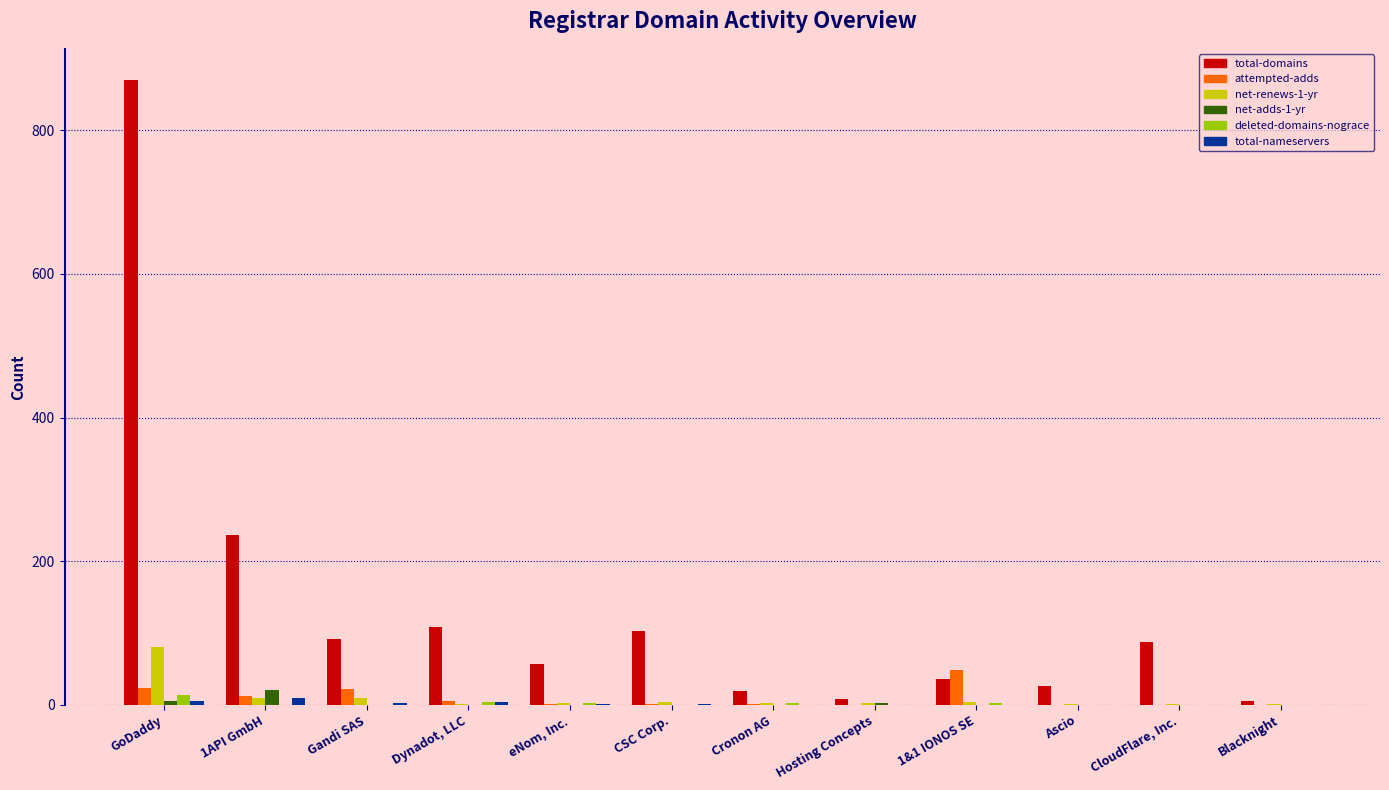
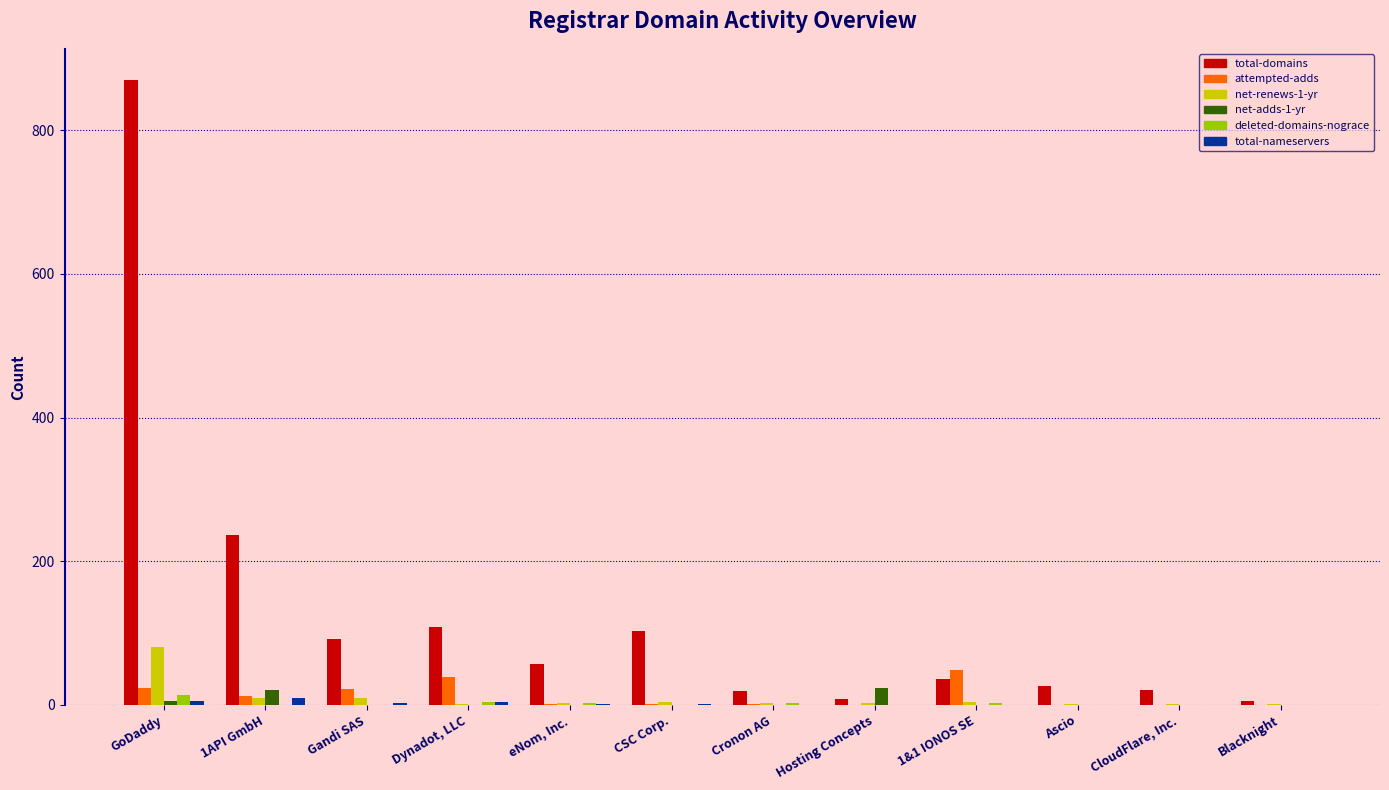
attempted-adds, Dynadot, LLC: 10 -> 40
net-adds-1-yr, Hosting Concepts: 0 -> 20
total-domains, CloudFlare, Inc.: 90 -> 20
